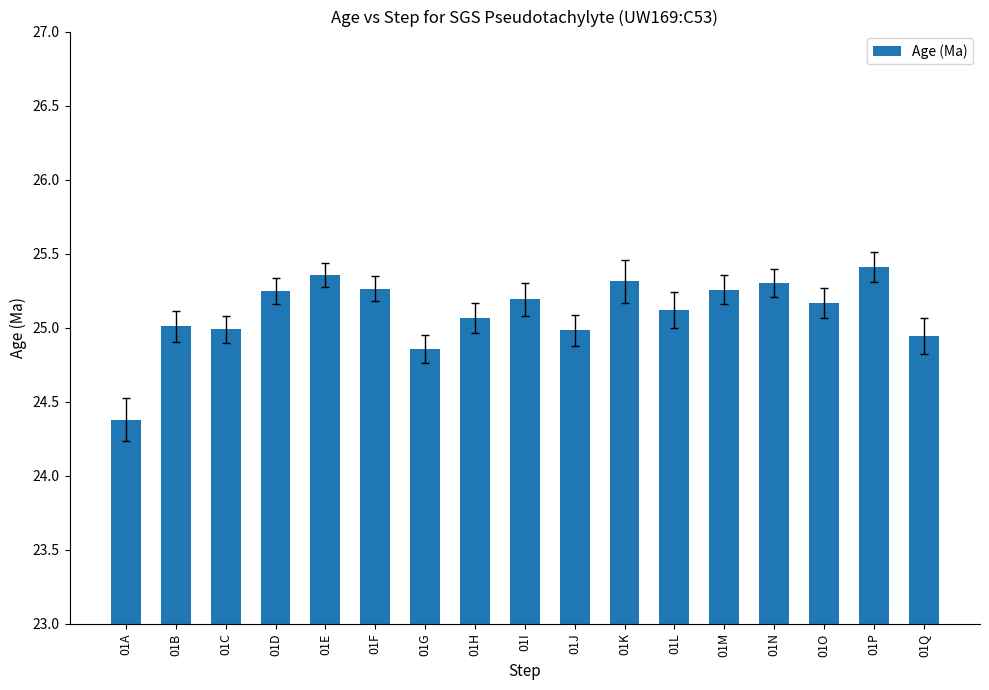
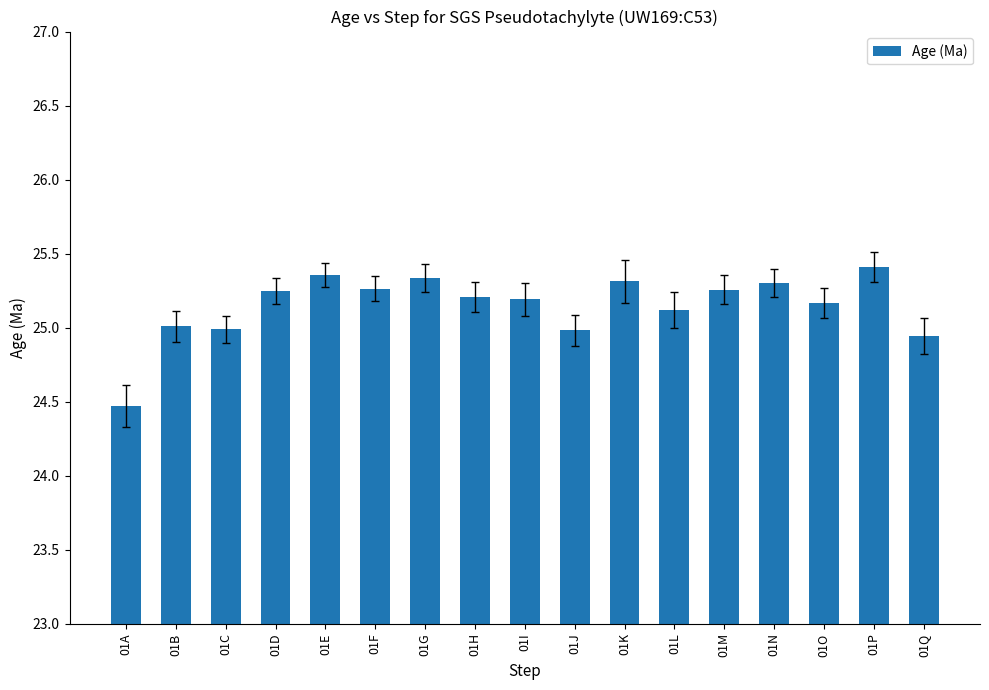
Age (Ma), 01A: 24.38 -> 24.47
Age (Ma), 01G: 24.85 -> 25.33
Age (Ma), 01H: 25.07 -> 25.20
